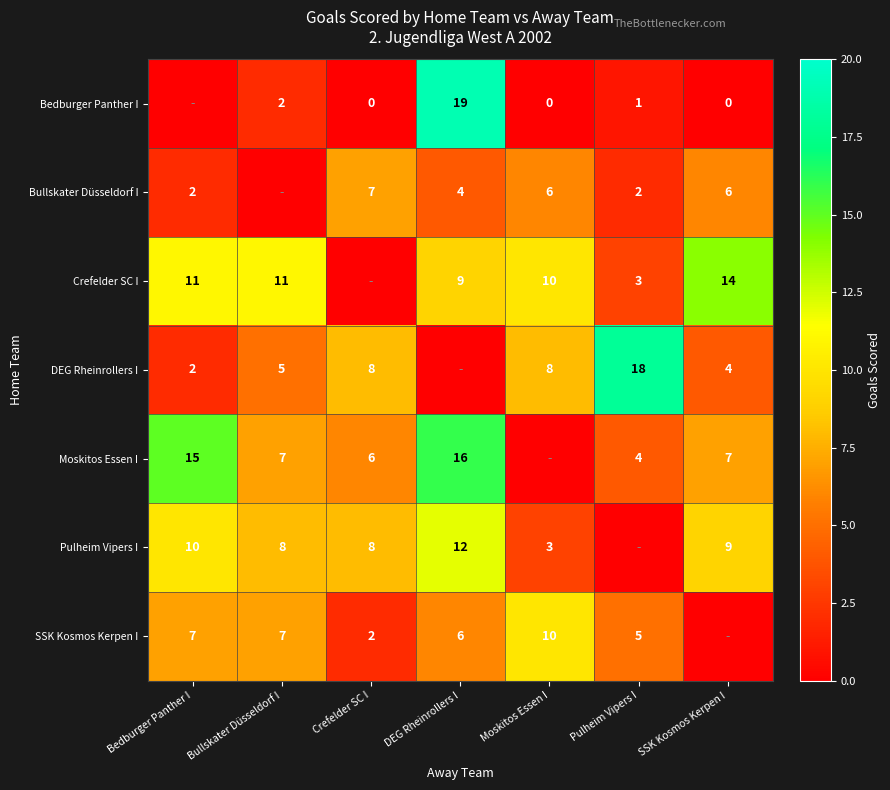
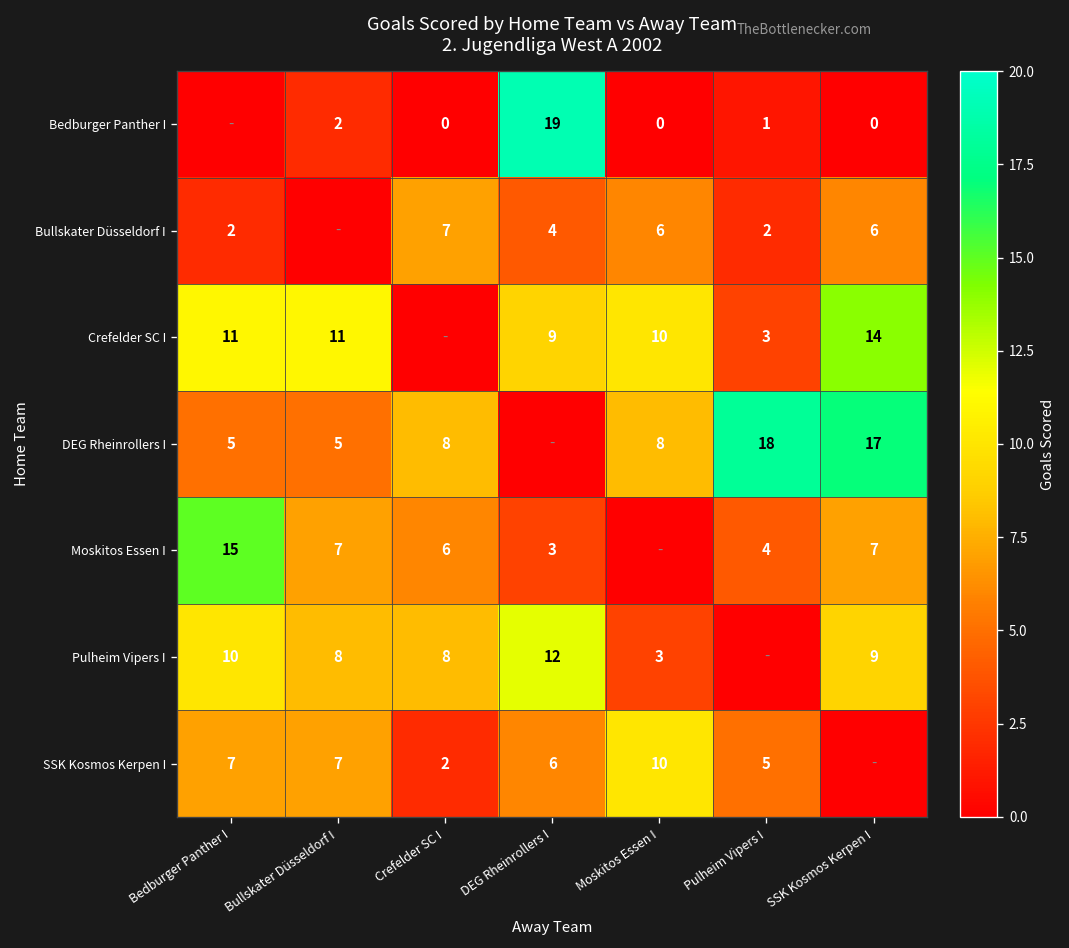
DEG Rheinrollers I, Bedburger Panther I: 2 -> 5
DEG Rheinrollers I, SSK Kosmos Kerpen I: 4 -> 17
Moskitos Essen I, DEG Rheinrollers I: 16 -> 3
